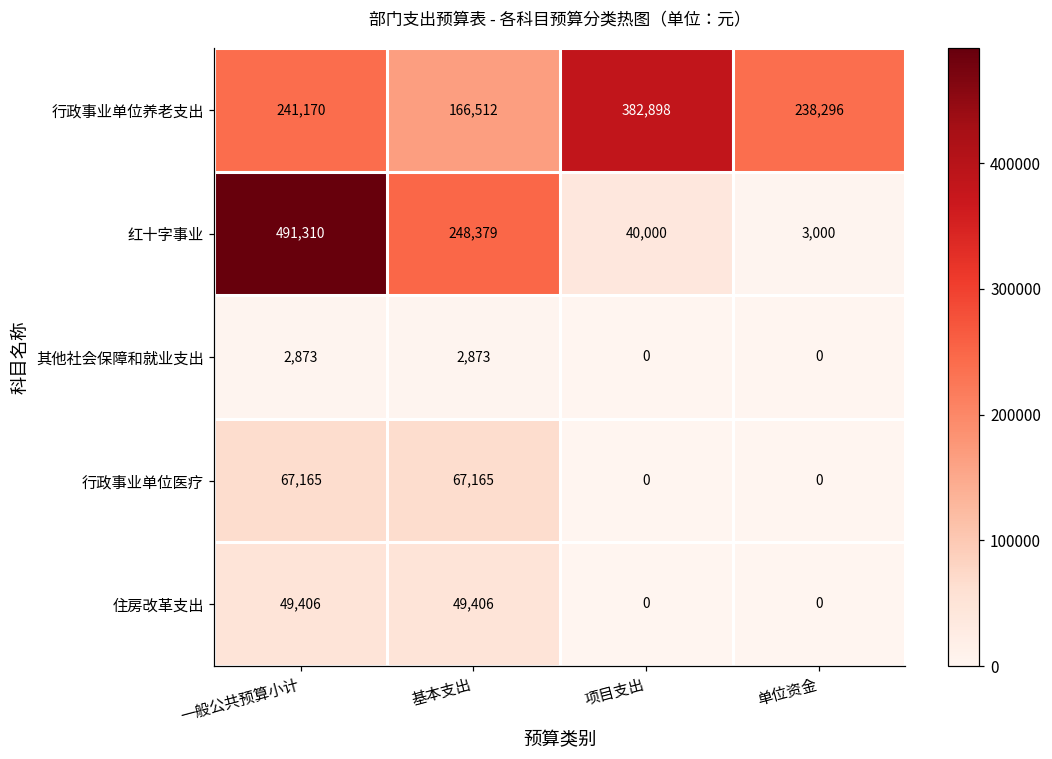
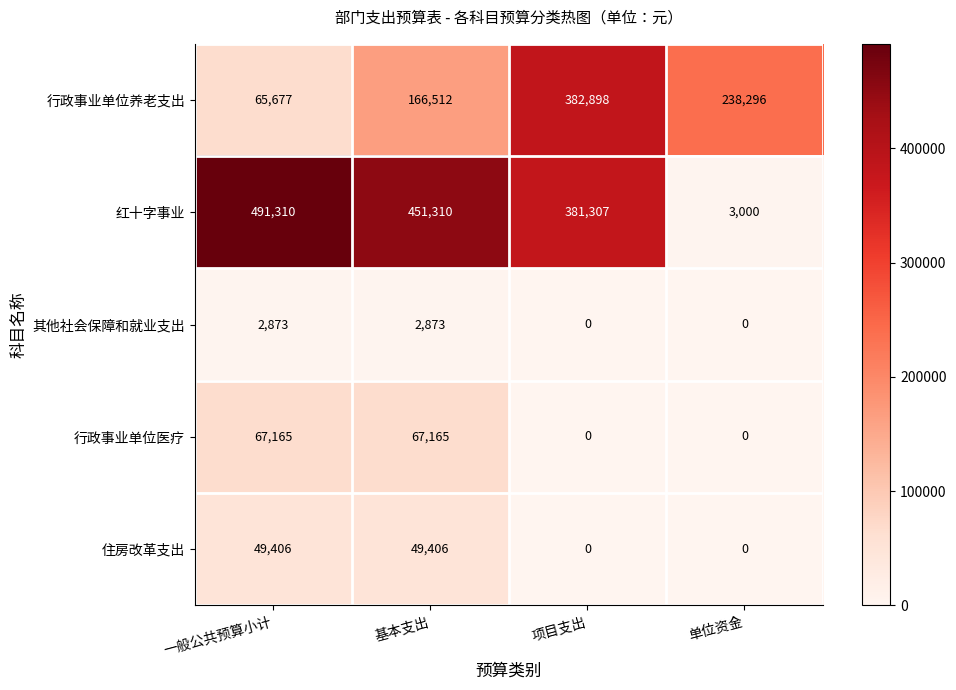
行政事业单位养老支出, 一般公共预算小计: 241,170 -> 65,677
红十字事业, 基本支出: 248,379 -> 451,310
红十字事业, 项目支出: 40,000 -> 381,307
